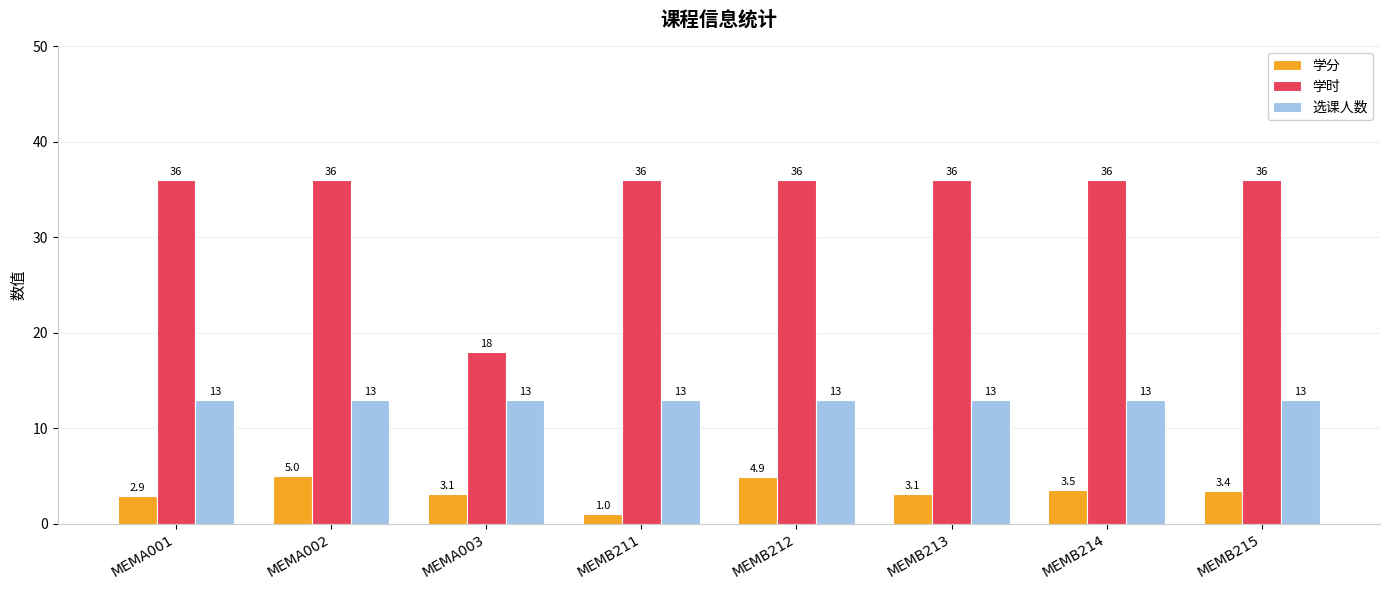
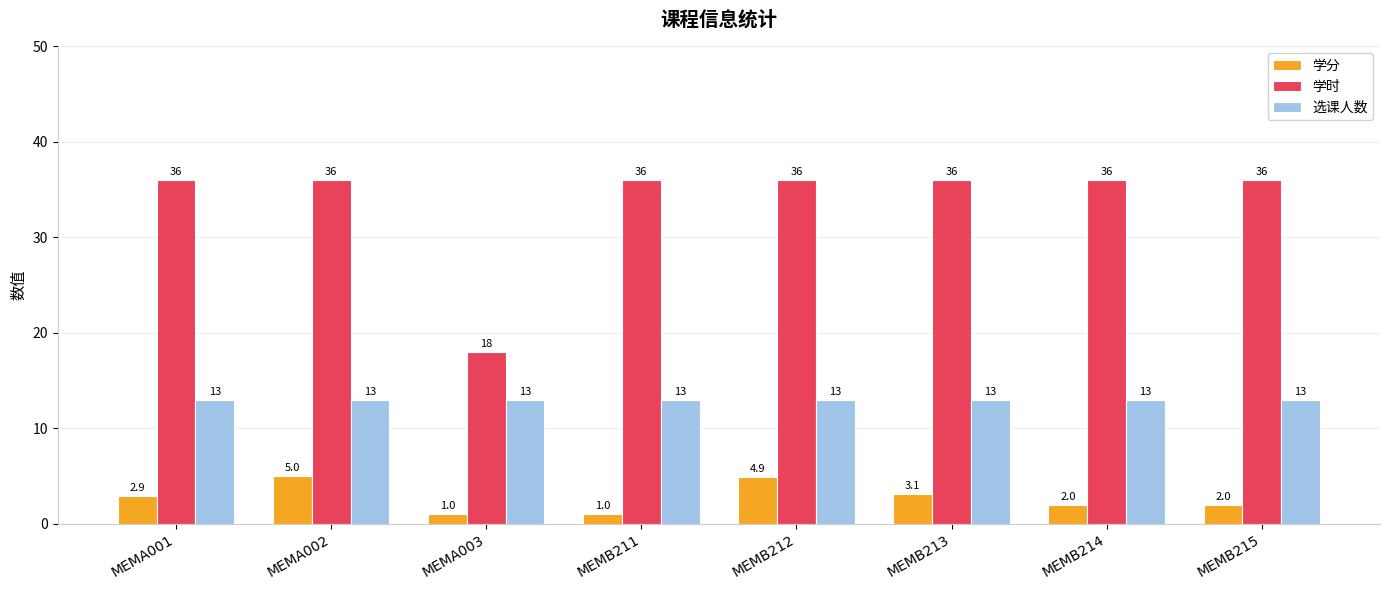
学分, MEMA003: 3.1 -> 1.0
学分, MEMB214: 3.5 -> 2.0
学分, MEMB215: 3.4 -> 2.0
